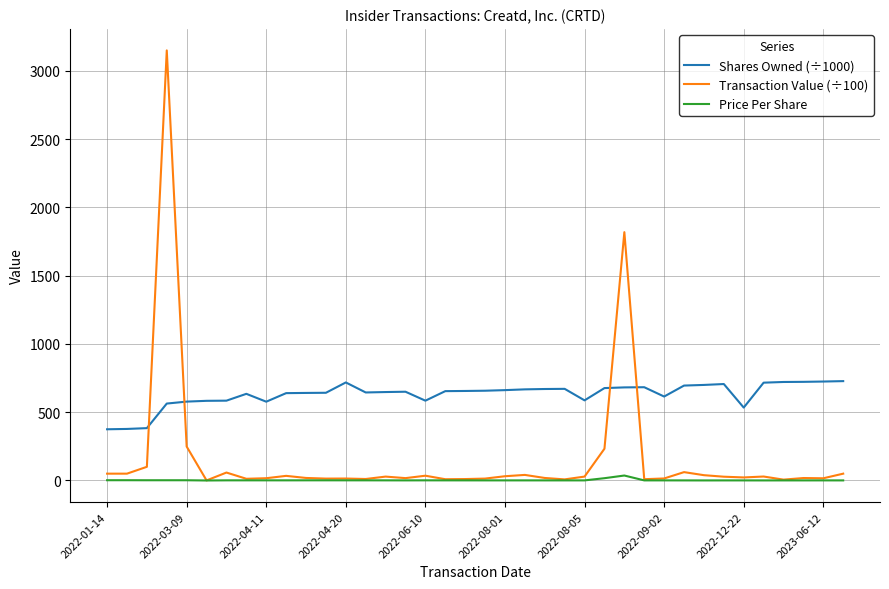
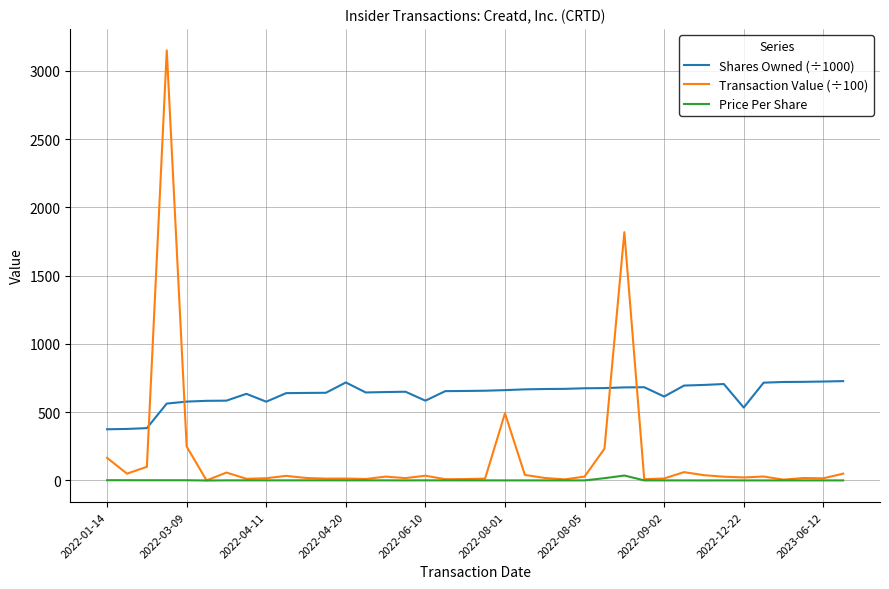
Transaction Value (÷100), 2022-01-14: 50 -> 170
Transaction Value (÷100), 2022-08-01: 30 -> 490
Shares Owned (÷1000), 2022-08-05: 590 -> 680
